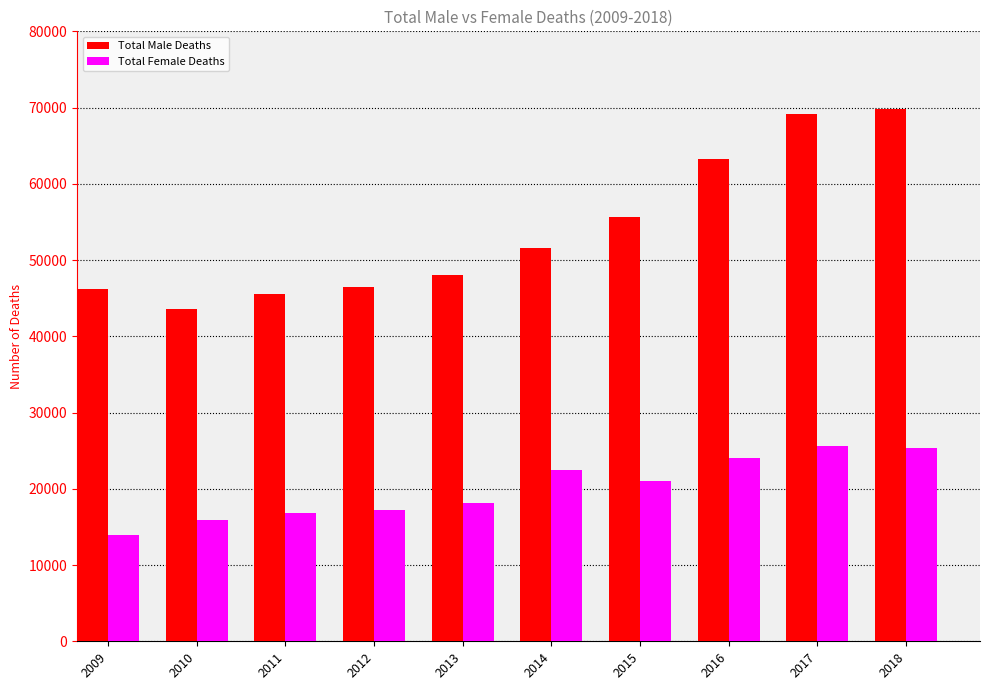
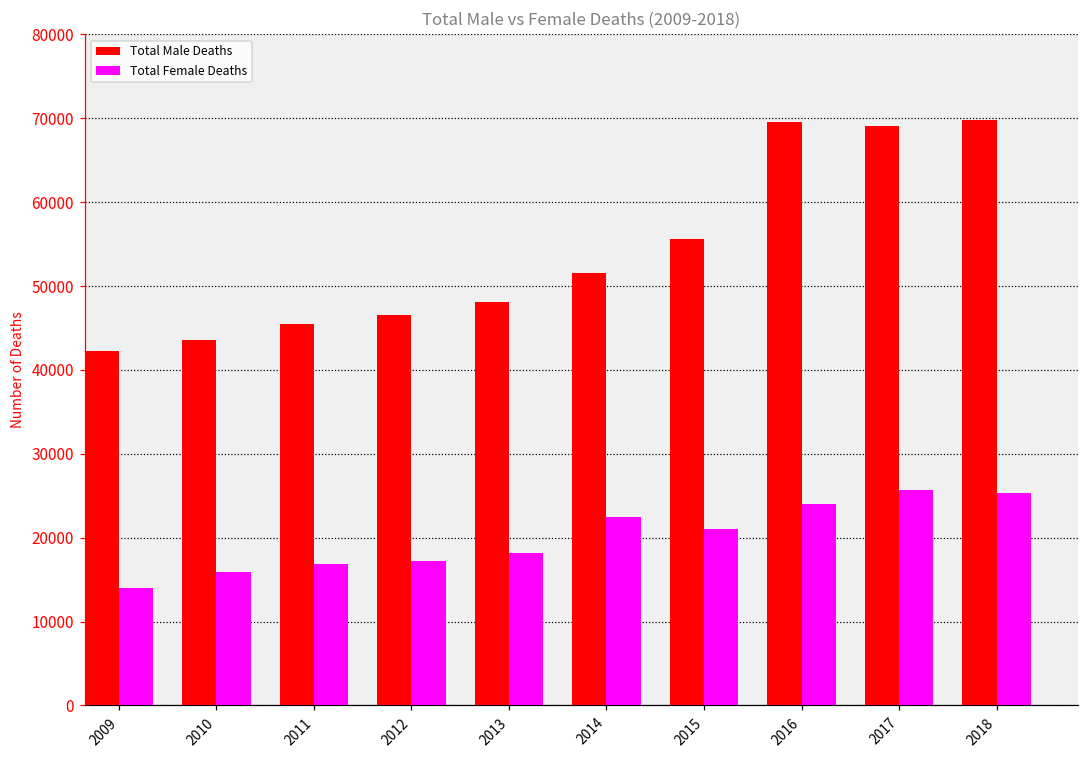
Total Male Deaths, 2009: 46000 -> 42000
Total Male Deaths, 2016: 63000 -> 70000
